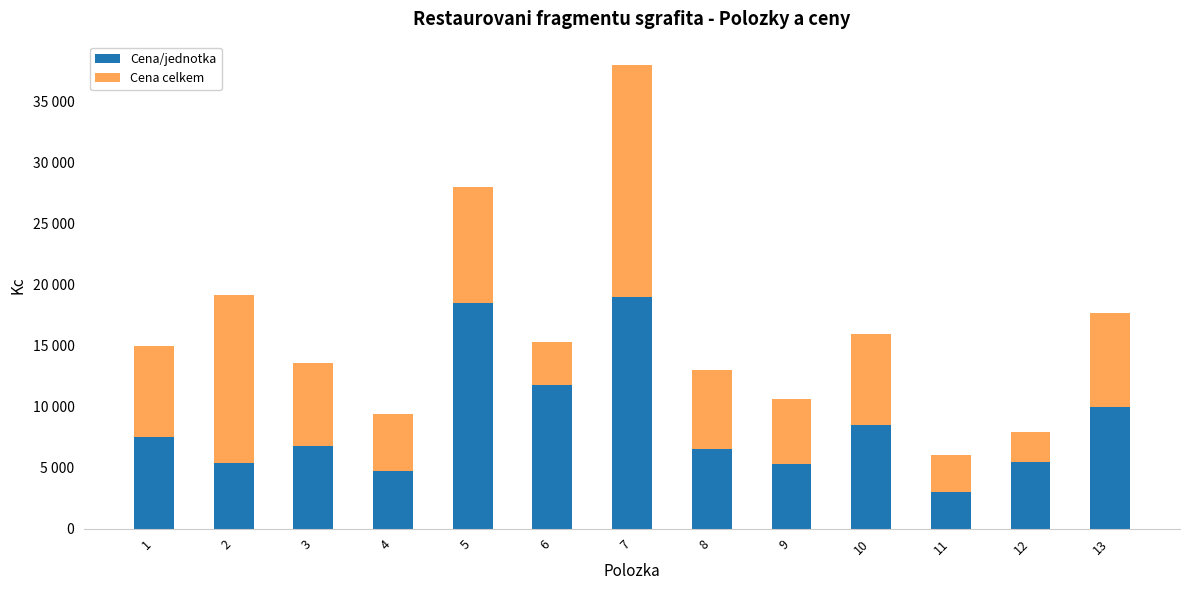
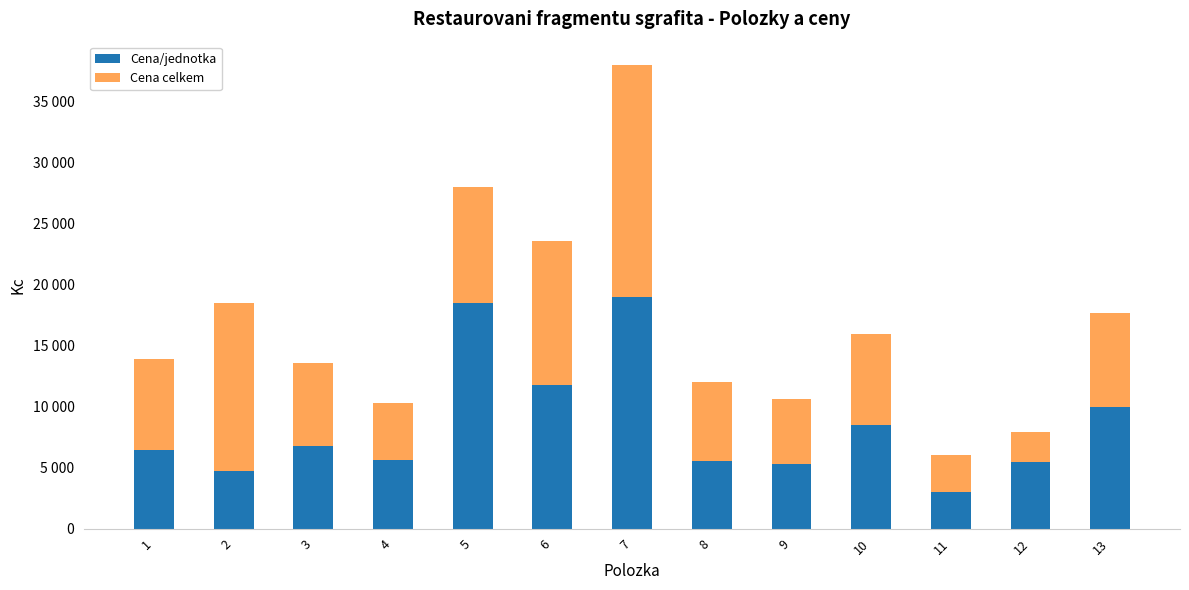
Cena/jednotka, 1: 7500 -> 6400
Cena/jednotka, 2: 5400 -> 4700
Cena/jednotka, 4: 4700 -> 5600
Cena celkem, 6: 3500 -> 11800
Cena/jednotka, 8: 6500 -> 5500
